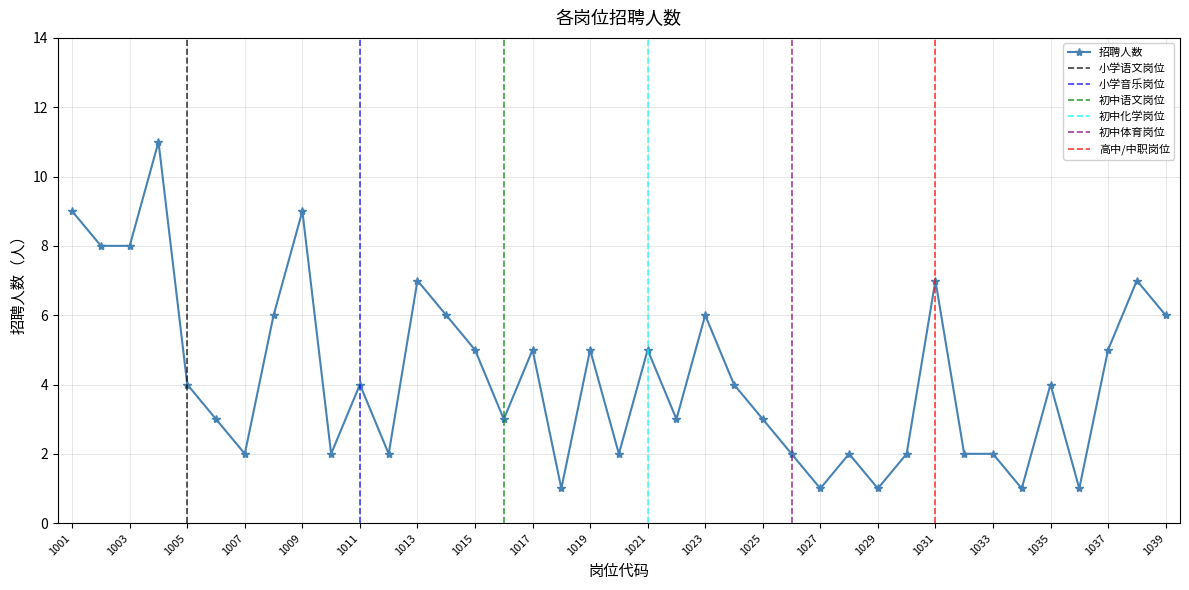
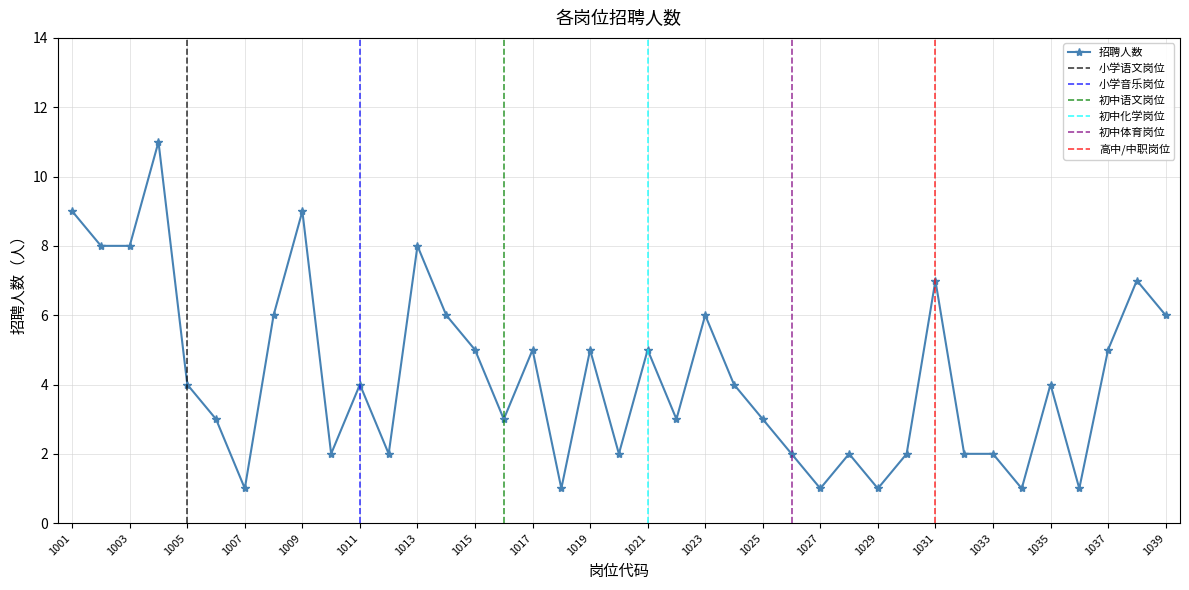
1007: 2 -> 1
1013: 7 -> 8
